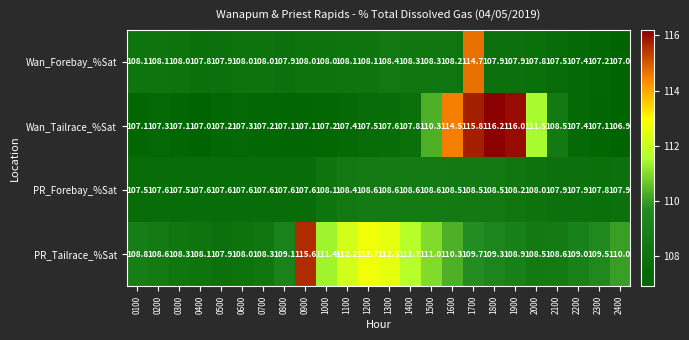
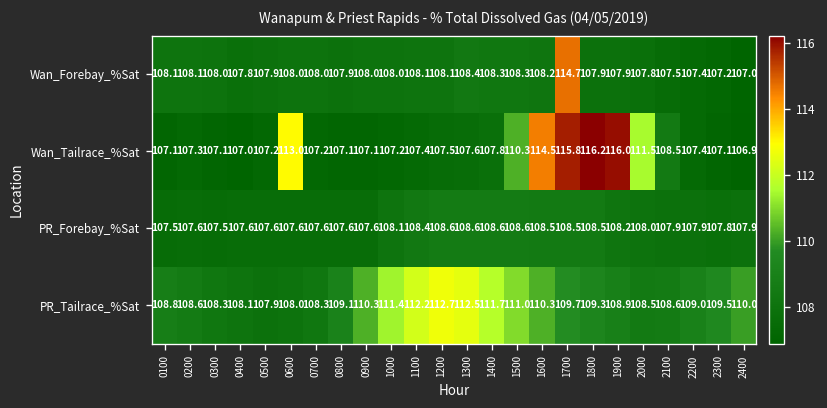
Wan_Tailrace_%Sat, 0600: 107.3 -> 113.0
PR_Tailrace_%Sat, 0900: 115.6 -> 110.3
